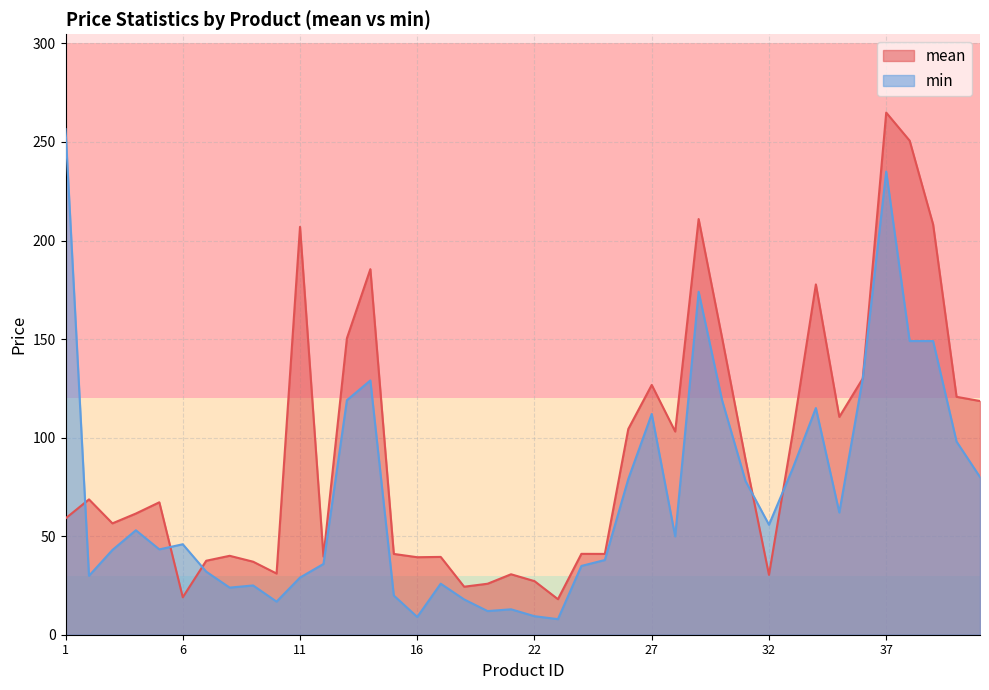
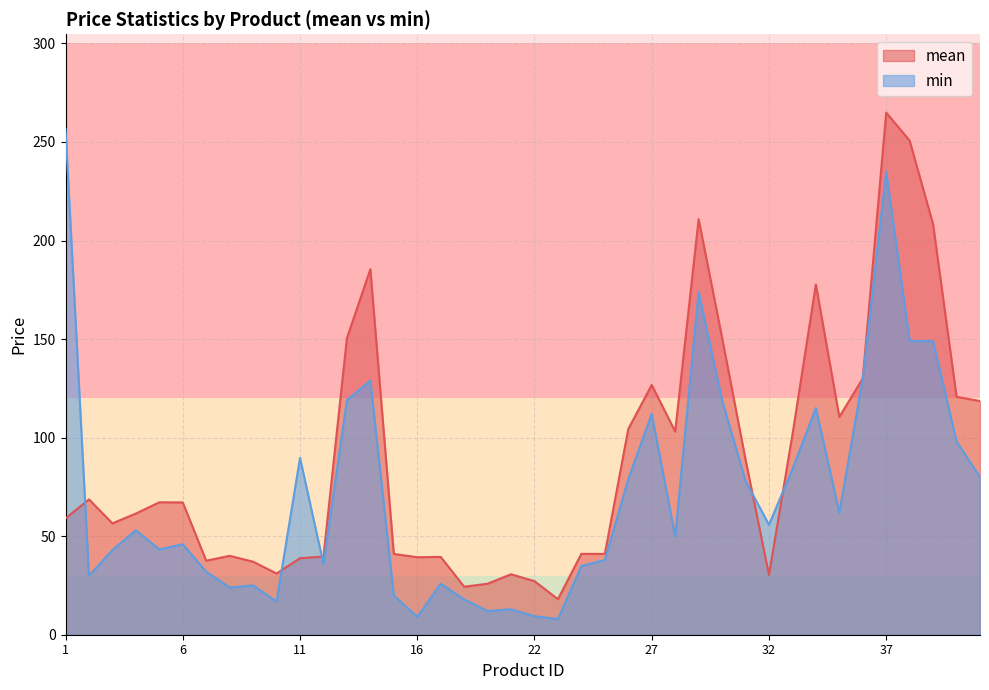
mean, 6: 19 -> 67
mean, 11: 207 -> 39
min, 11: 29 -> 90
